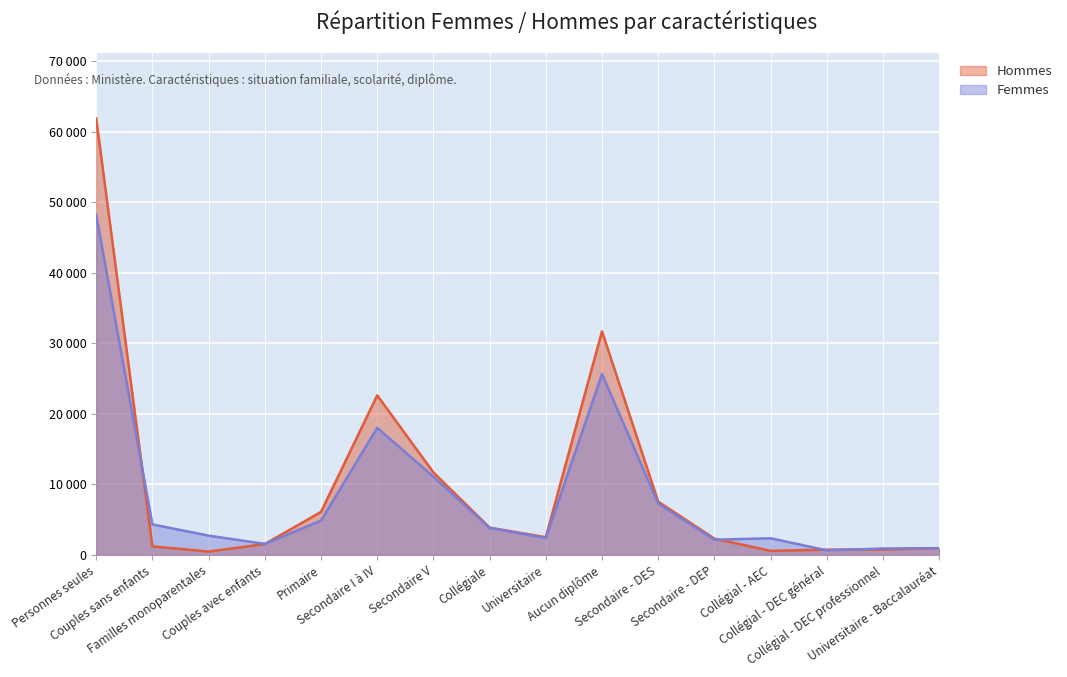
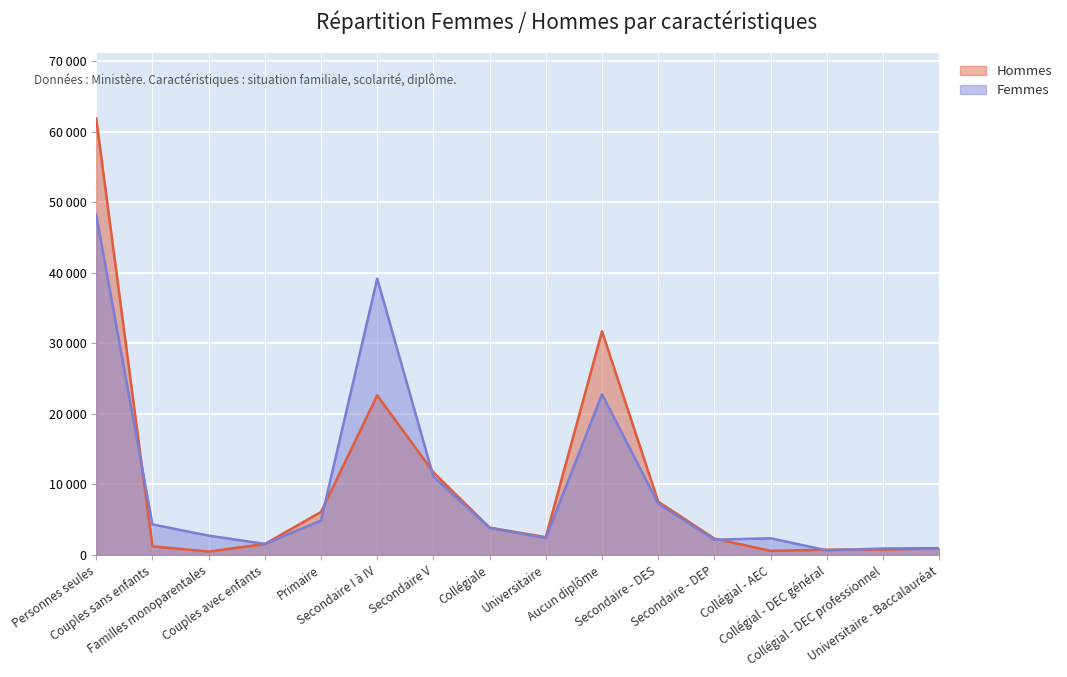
Femmes, Secondaire I à IV: 18000 -> 39000
Femmes, Aucun diplôme: 26000 -> 23000
